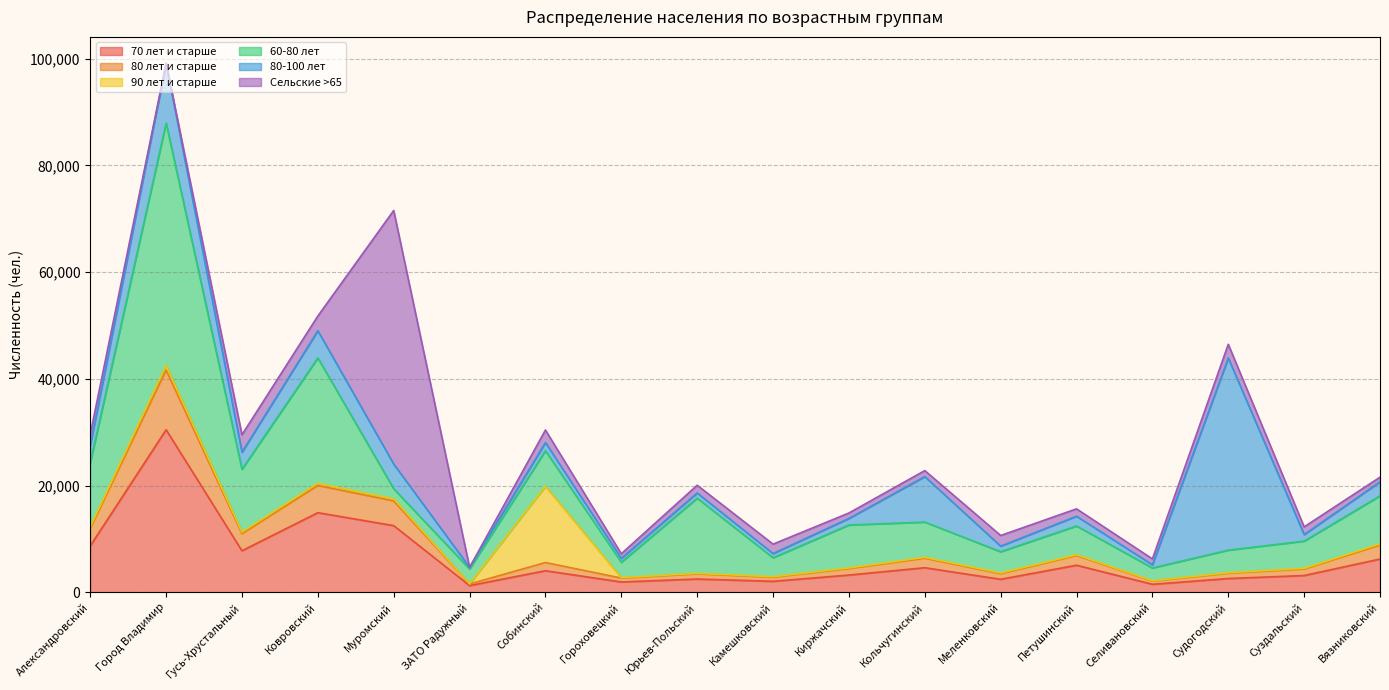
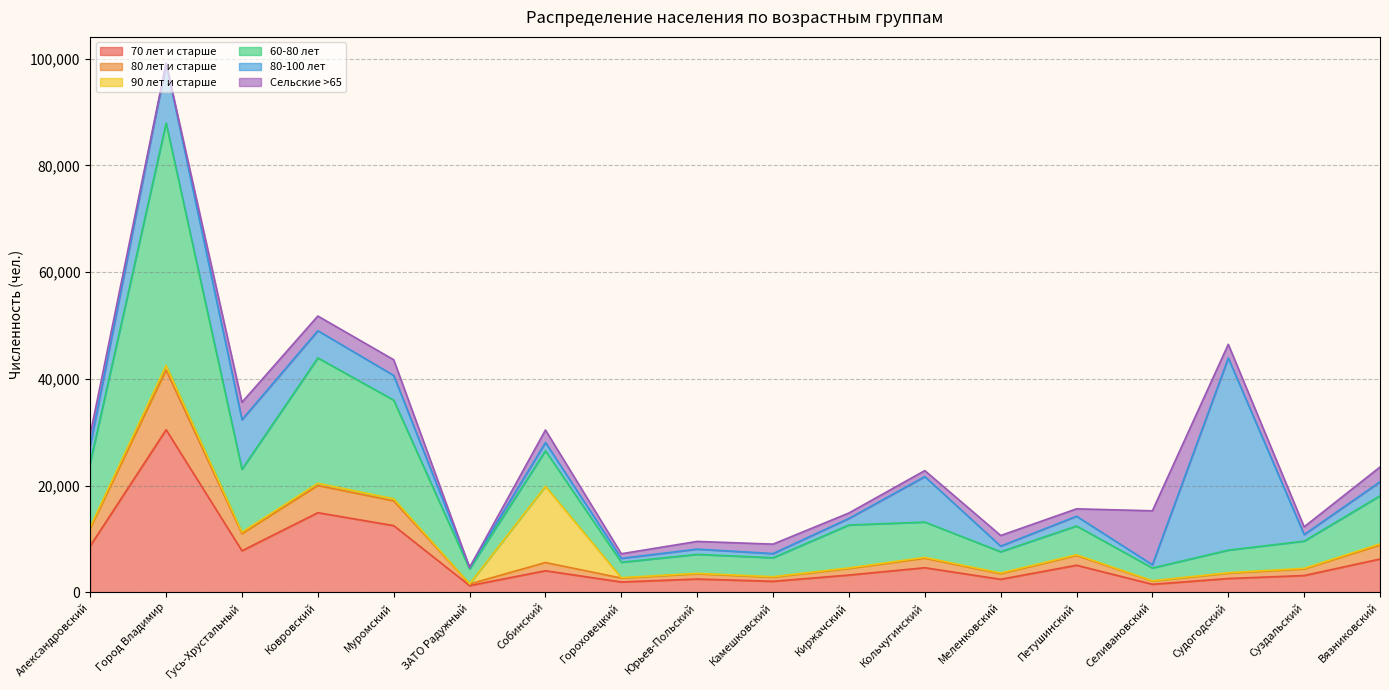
80-100 лет, Гусь-Хрустальный: 3,000 -> 9,000
60-80 лет, Муромский: 2,000 -> 18,000
Сельские >65, Муромский: 48,000 -> 3,000
60-80 лет, Юрьев-Польский: 14,000 -> 4,000
Сельские >65, Селивановский: 1,000 -> 10,000
Сельские >65, Вязниковский: 1,000 -> 3,000
